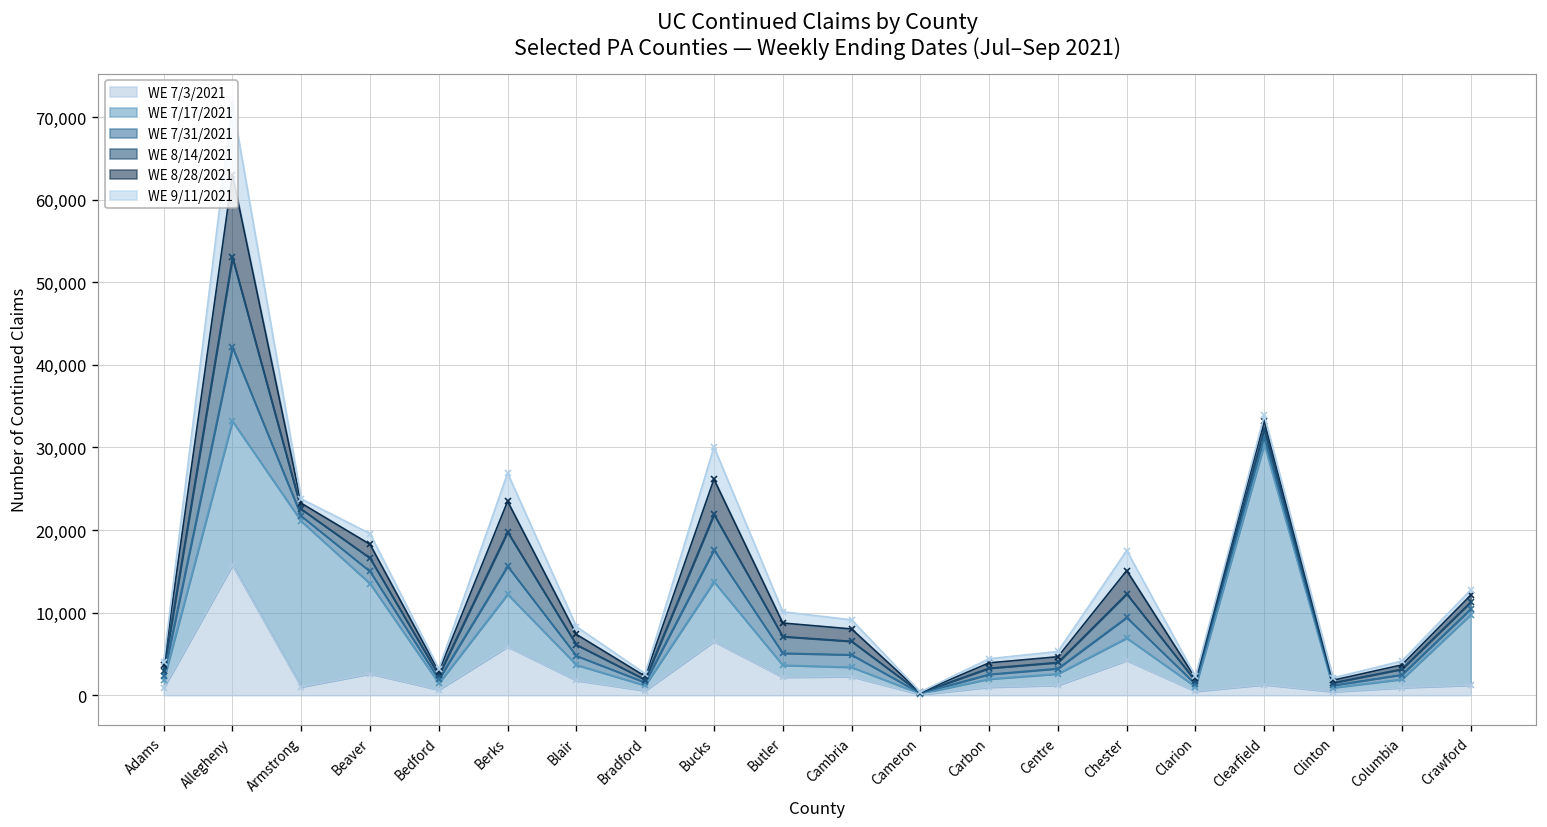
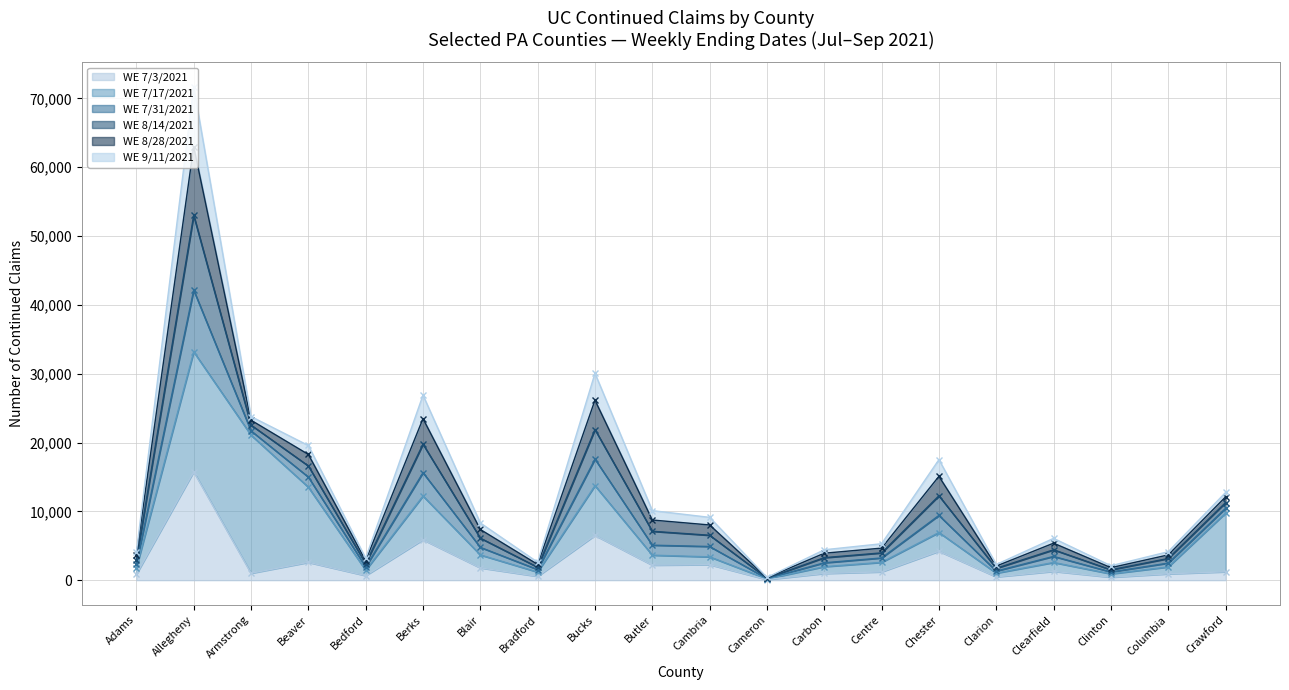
WE 7/17/2021, Clearfield: 29,000 -> 1,000
